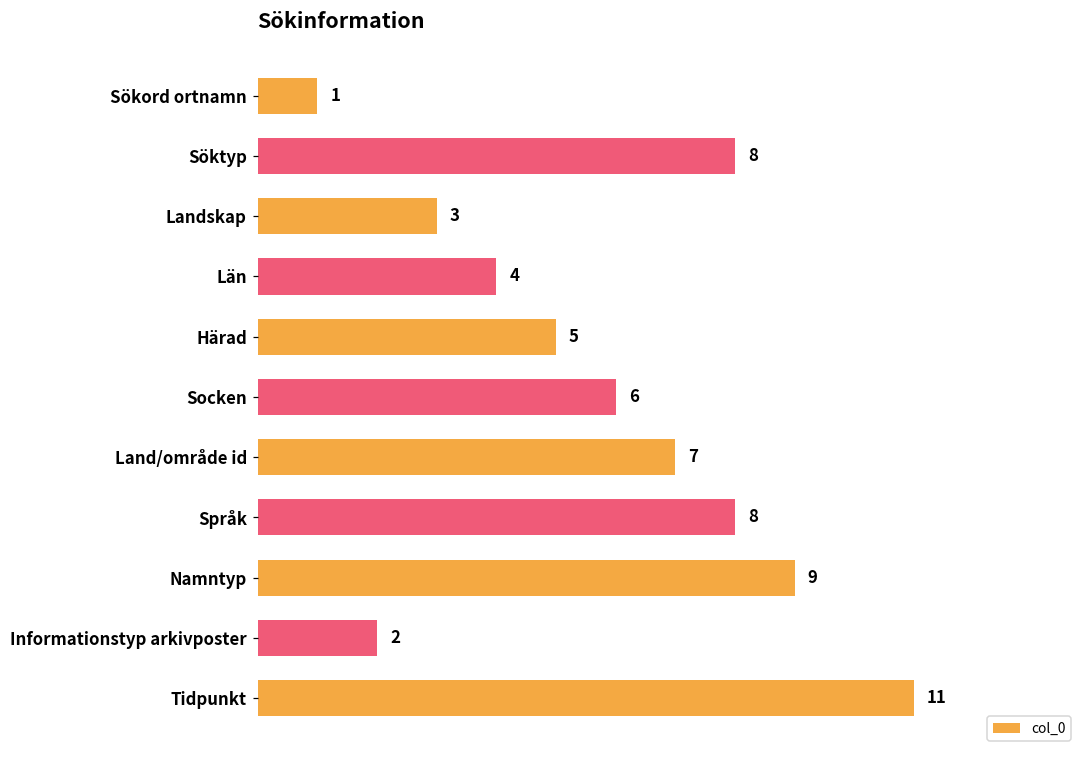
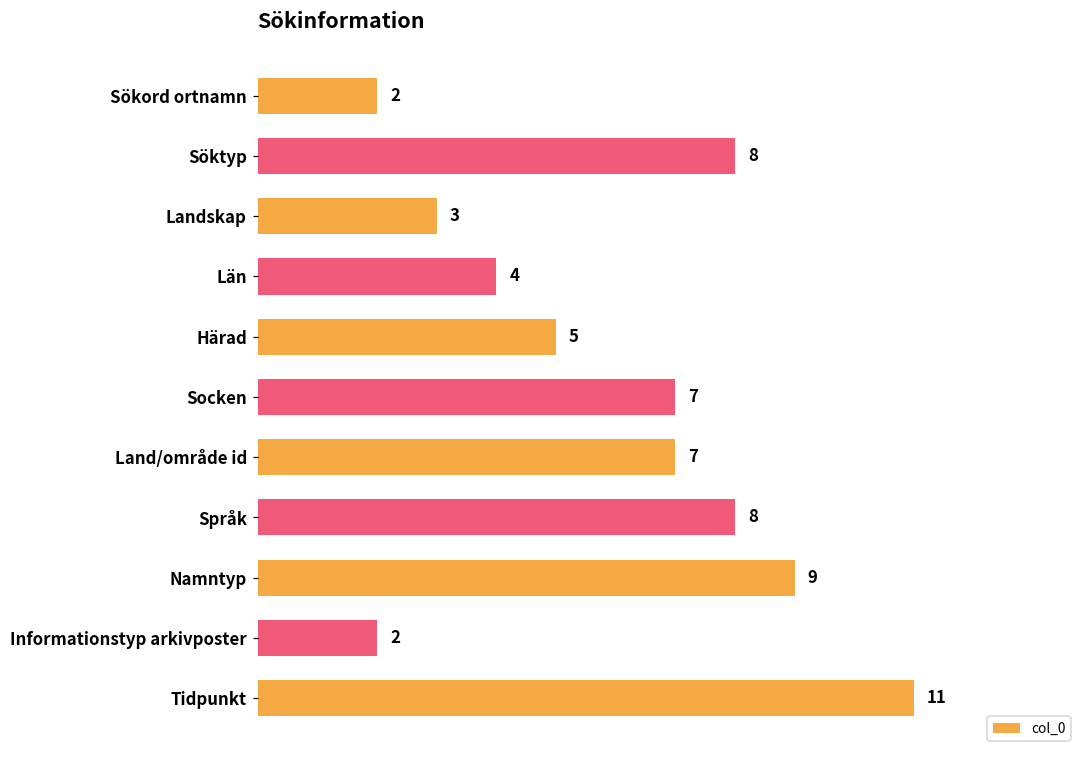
Sökord ortnamn: 1 -> 2
Socken: 6 -> 7
